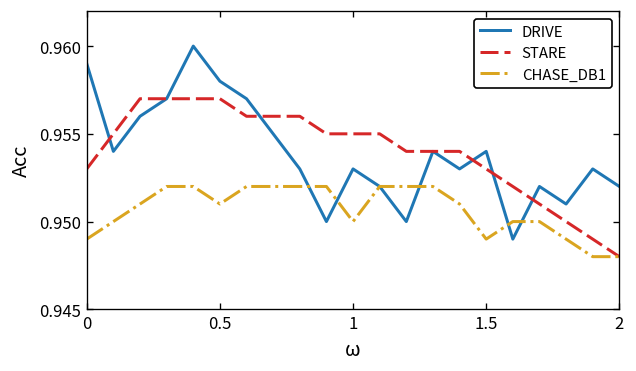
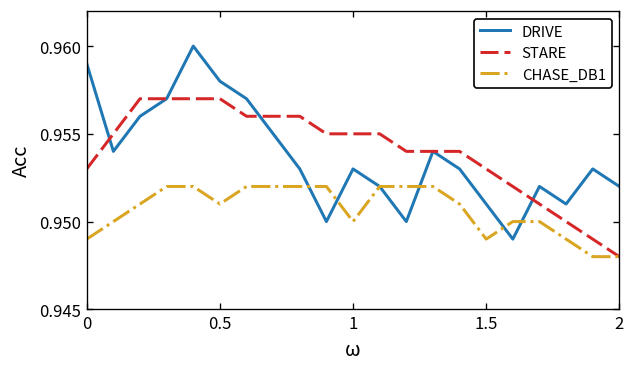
DRIVE, 1.5: 0.954 -> 0.951
